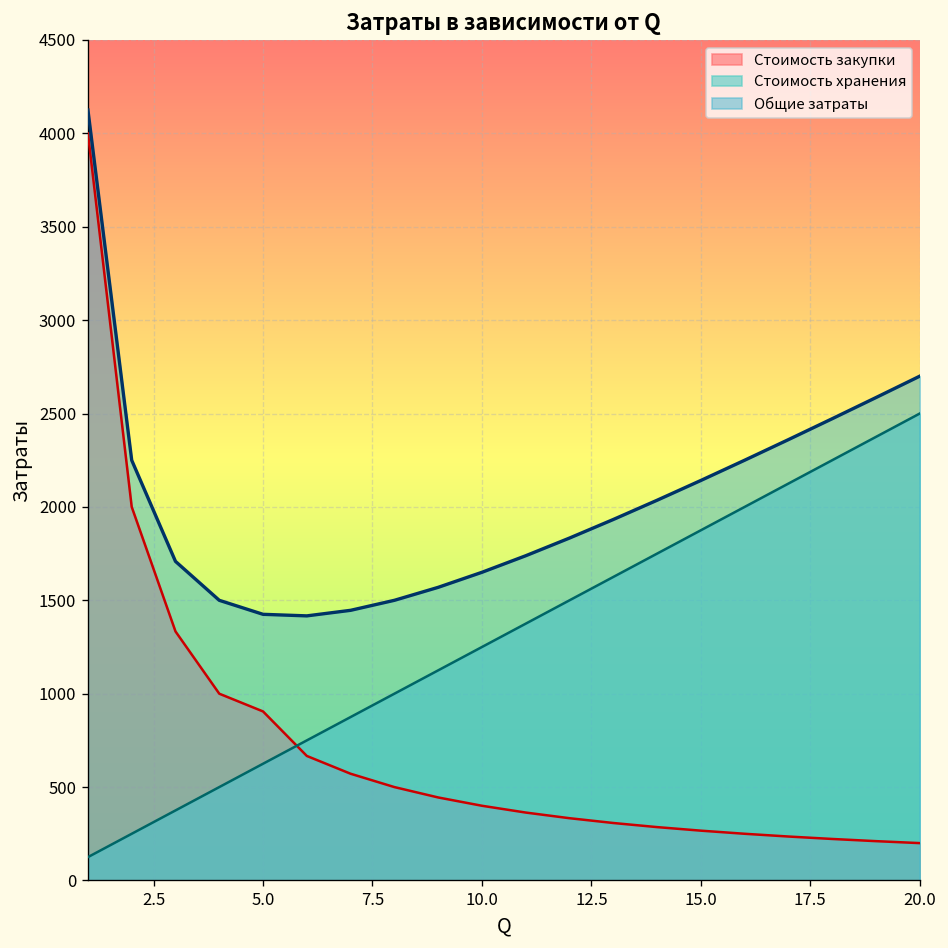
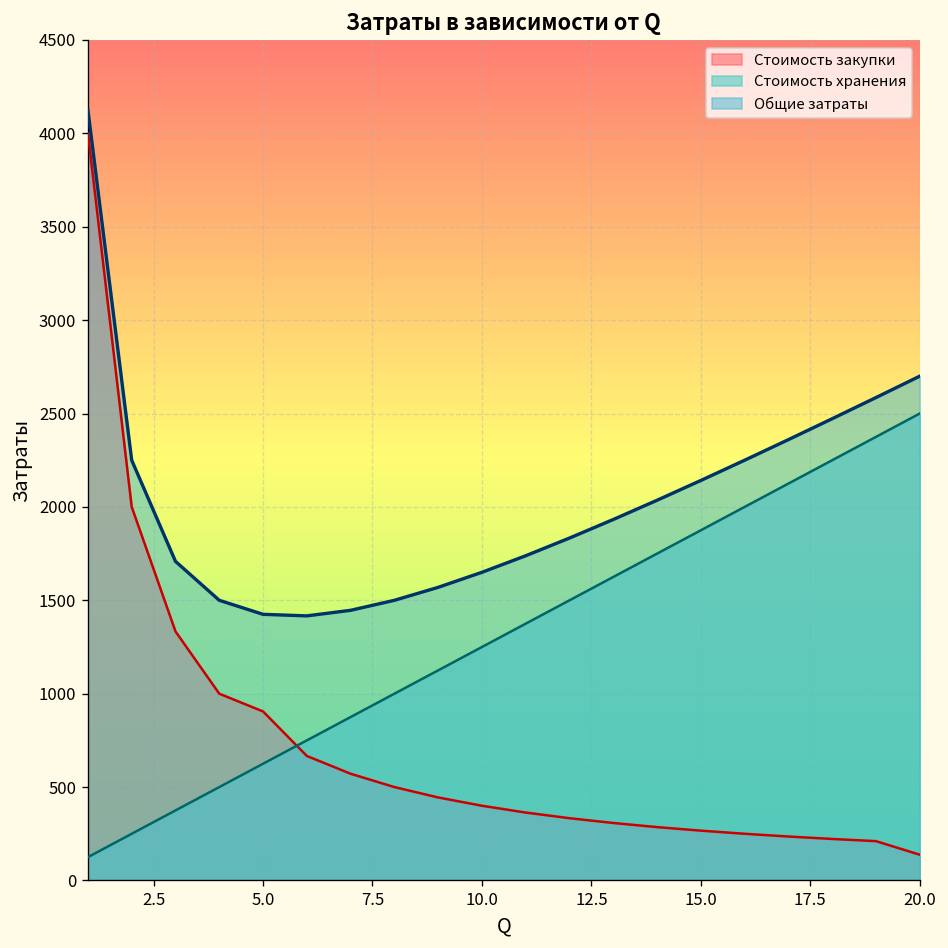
Стоимость закупки, 20.0: 200 -> 140
